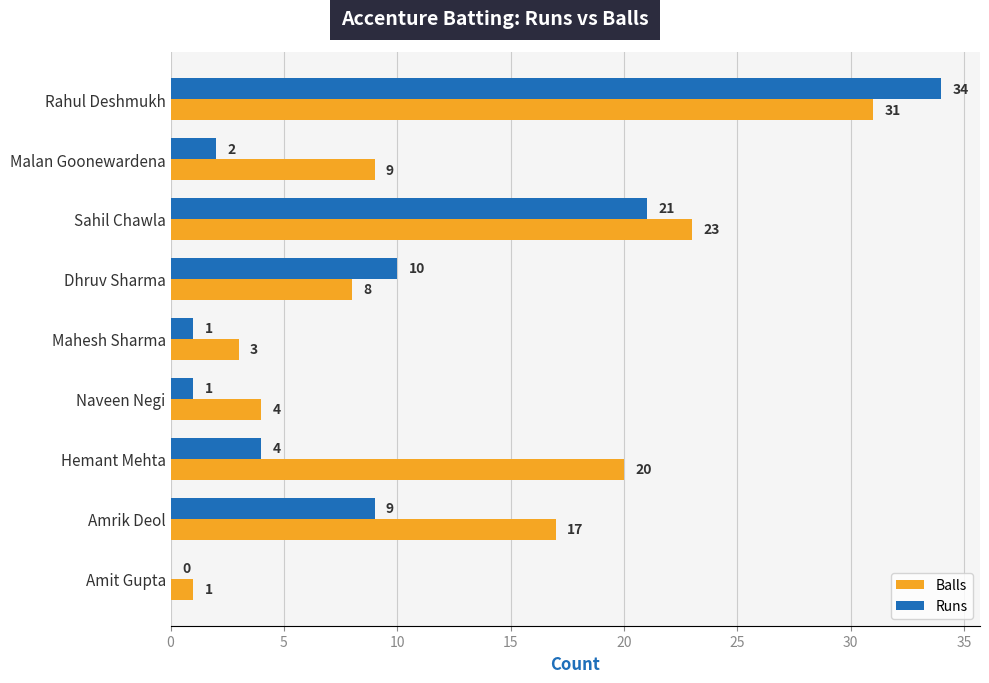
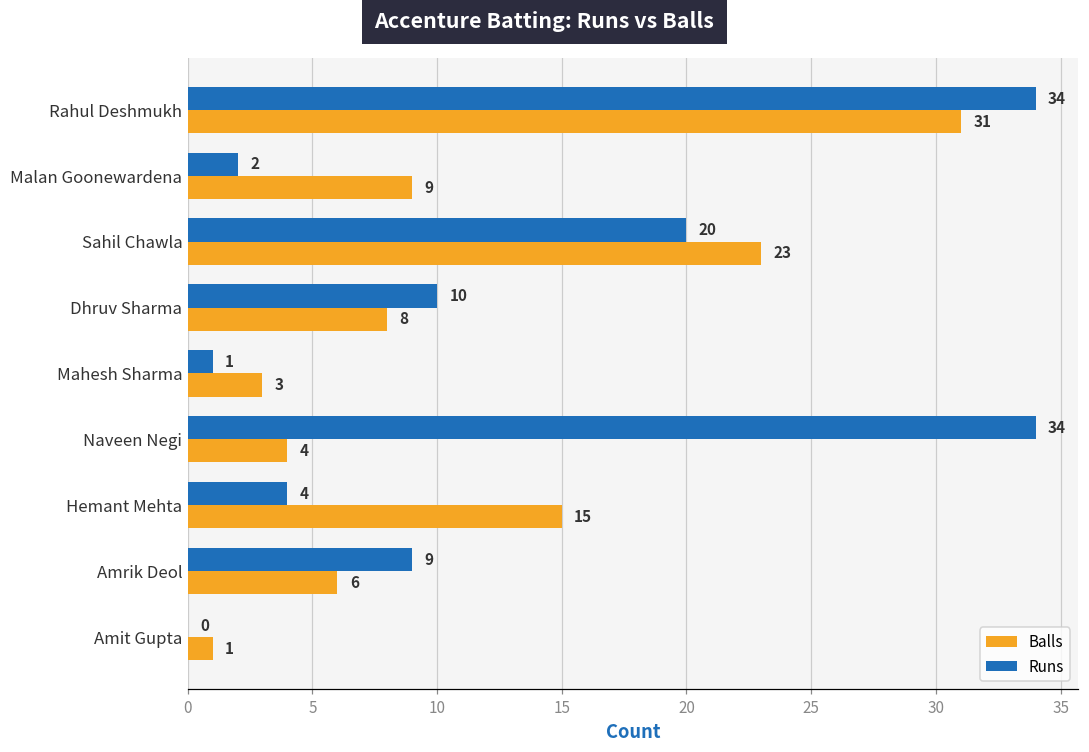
Runs, Sahil Chawla: 21 -> 20
Runs, Naveen Negi: 1 -> 34
Balls, Hemant Mehta: 20 -> 15
Balls, Amrik Deol: 17 -> 6
